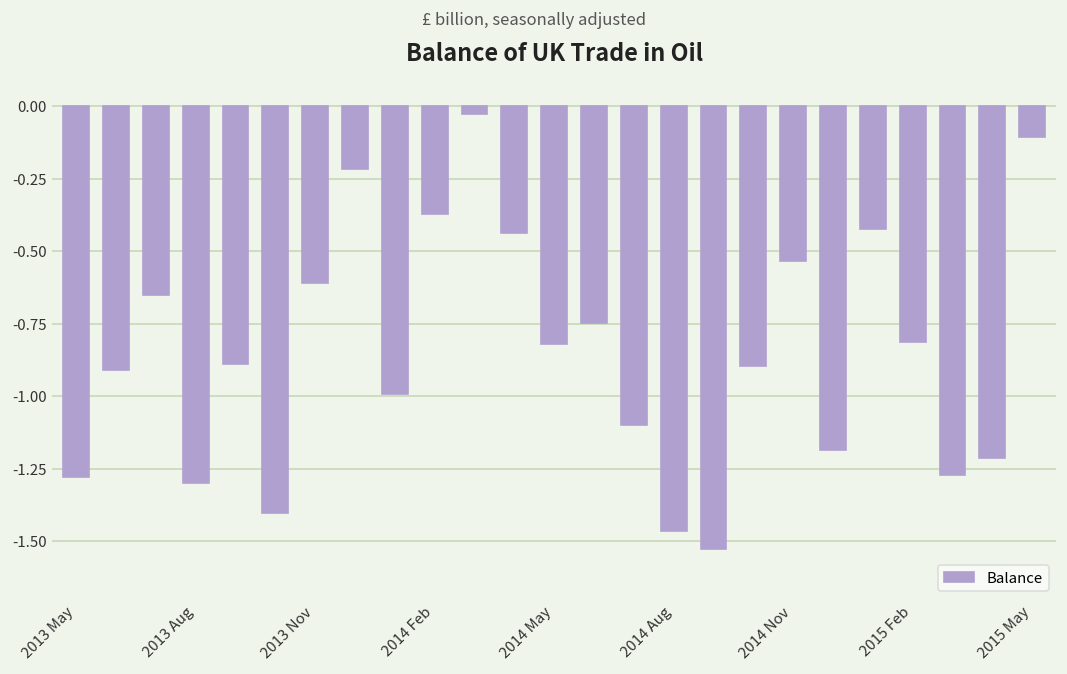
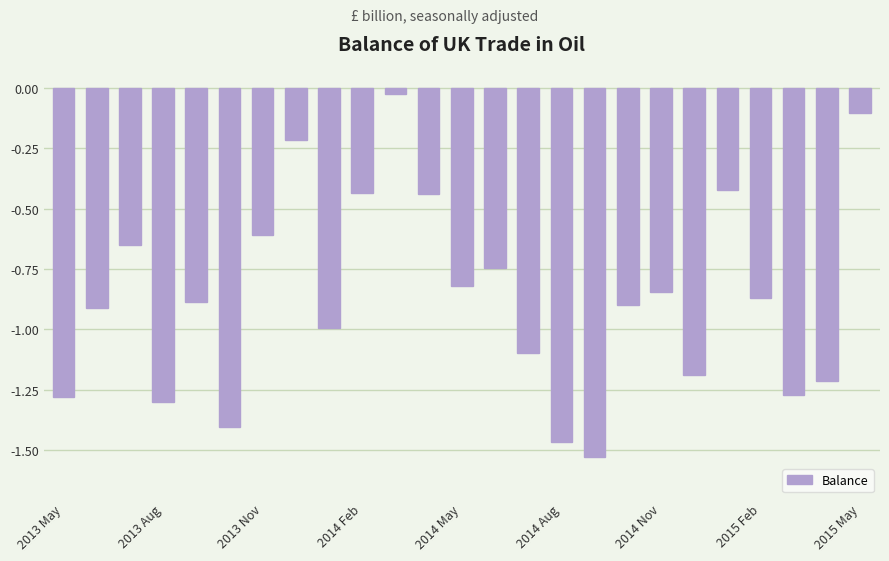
2014 Feb: -0.37 -> -0.43
2014 Nov: -0.53 -> -0.84
2015 Feb: -0.81 -> -0.87
